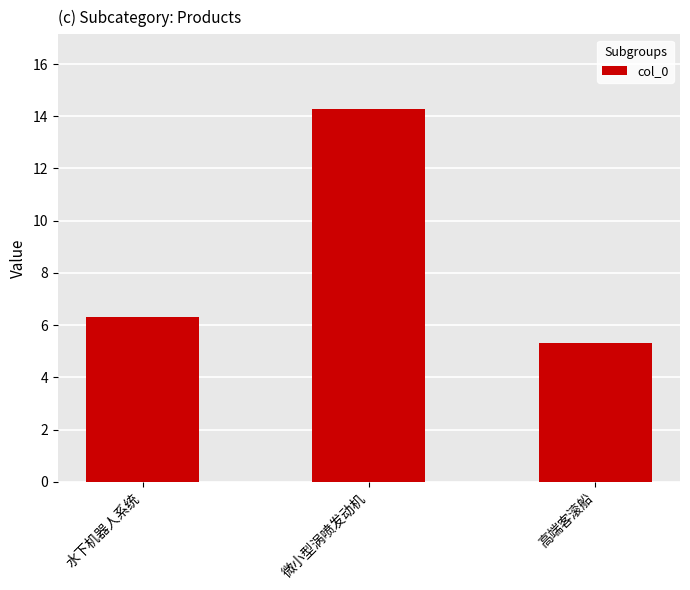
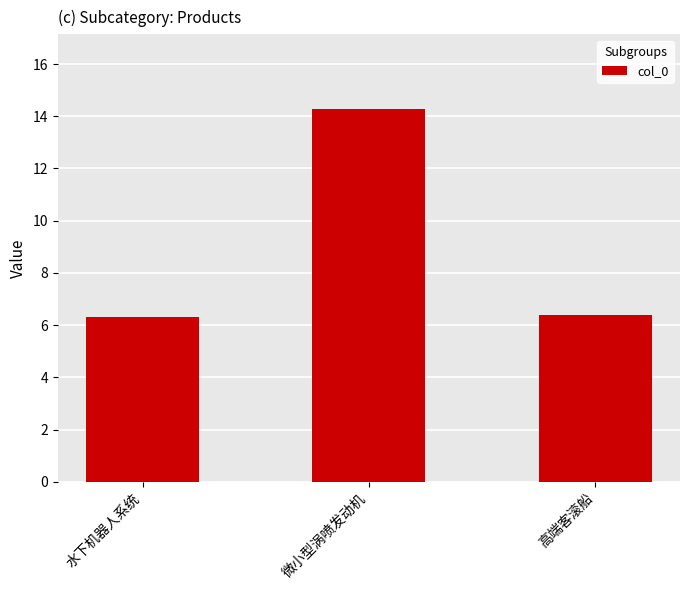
高端客滚船: 5.3 -> 6.4
